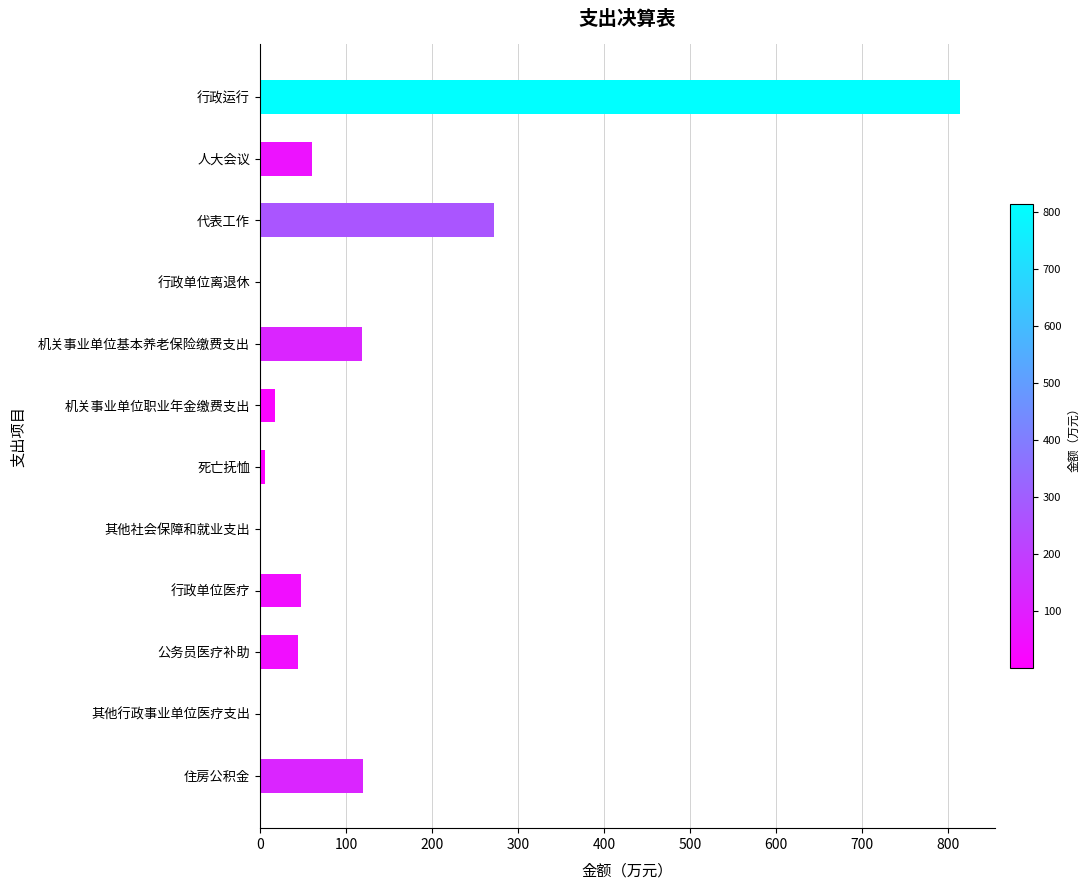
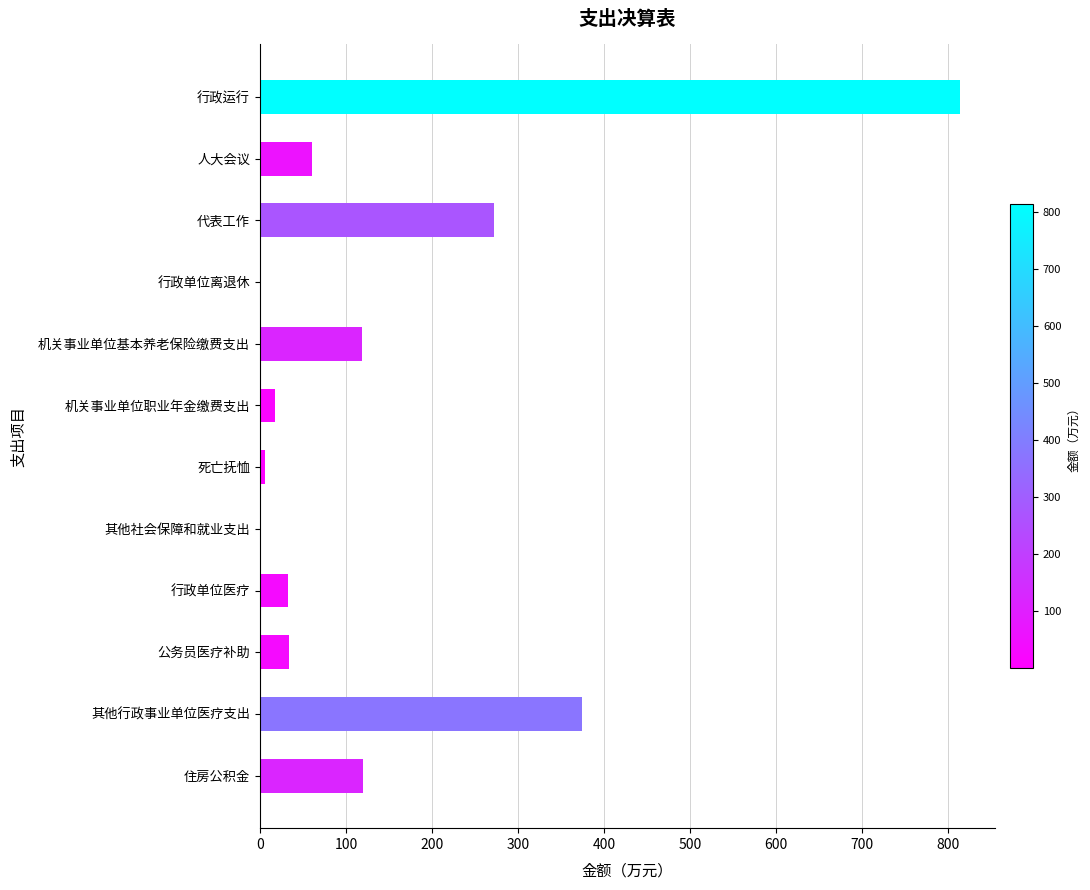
行政单位医疗: 50 -> 30
公务员医疗补助: 40 -> 30
其他行政事业单位医疗支出: 0 -> 370
